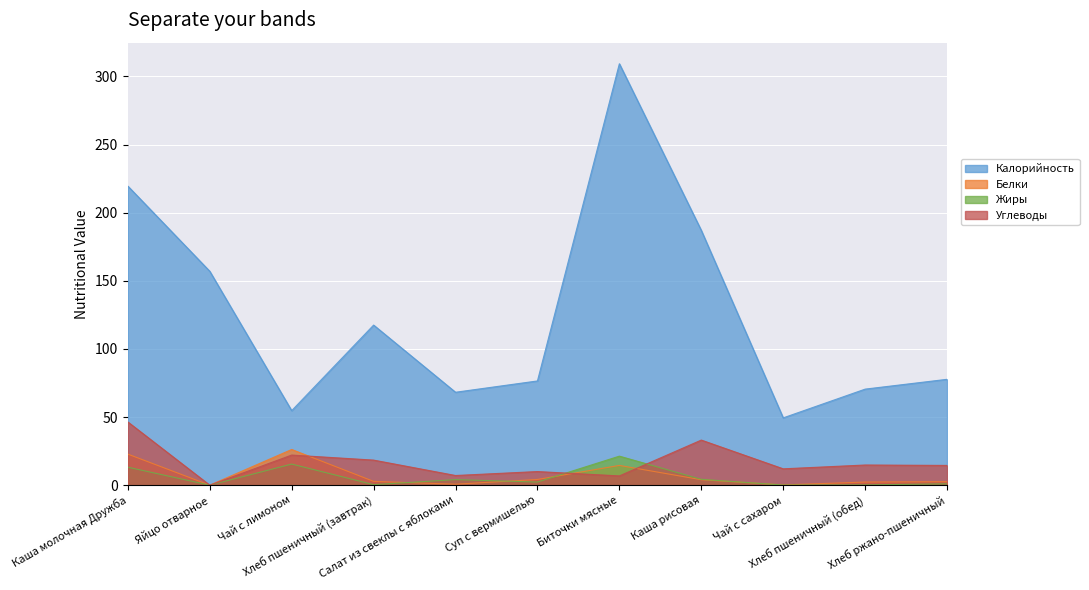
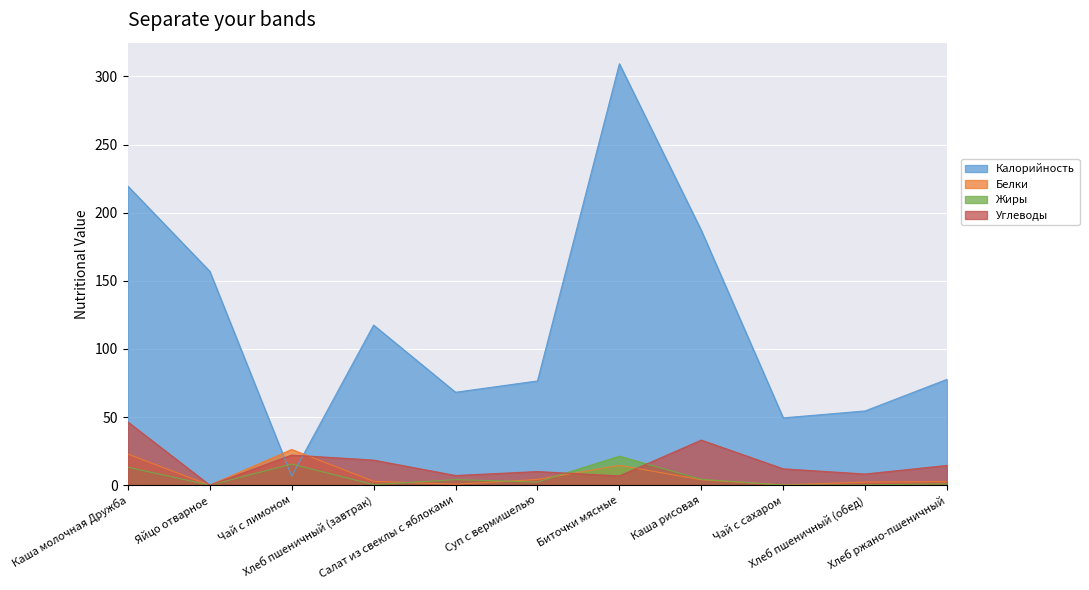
Калорийность, Чай с лимоном: 55 -> 7
Калорийность, Хлеб пшеничный (обед): 71 -> 55
Углеводы, Хлеб пшеничный (обед): 15 -> 8
